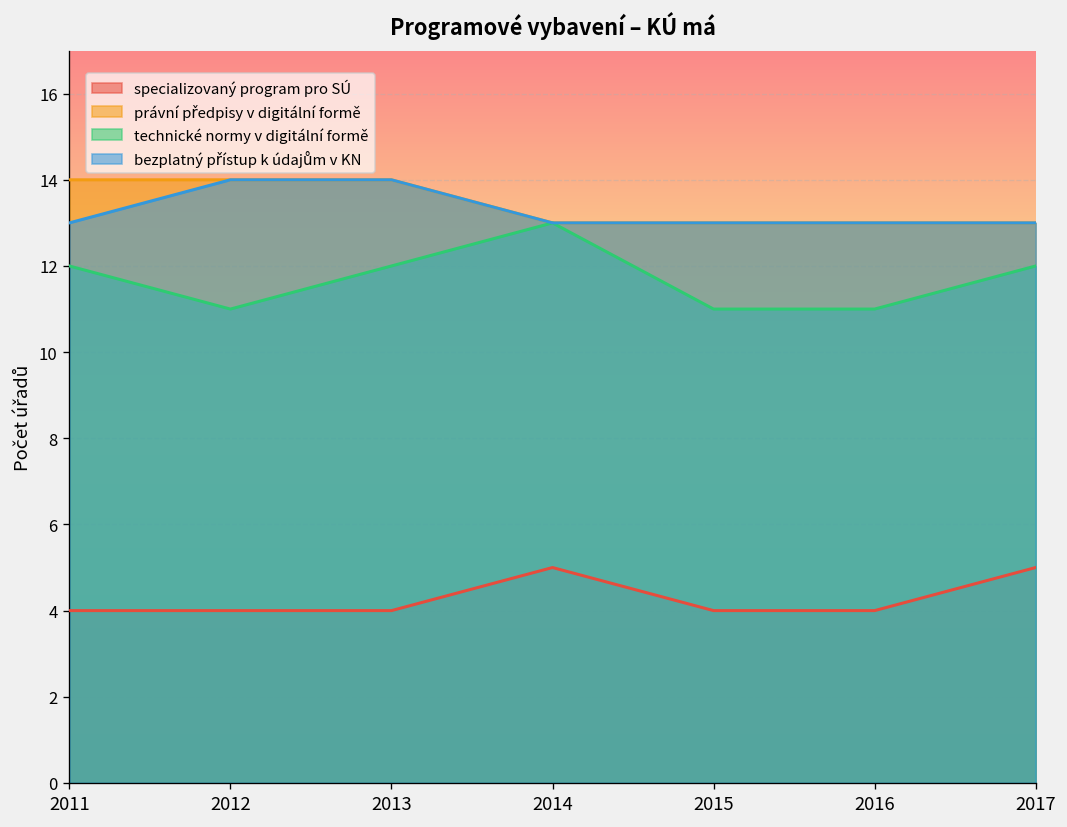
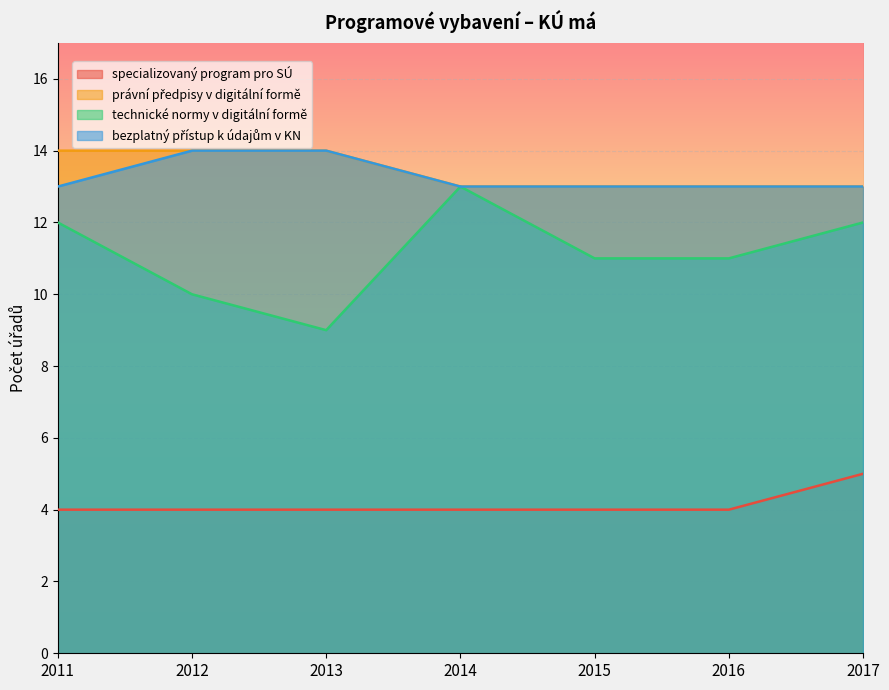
technické normy v digitální formě, 2012: 11 -> 10
technické normy v digitální formě, 2013: 12 -> 9
specializovaný program pro SÚ, 2014: 5 -> 4
